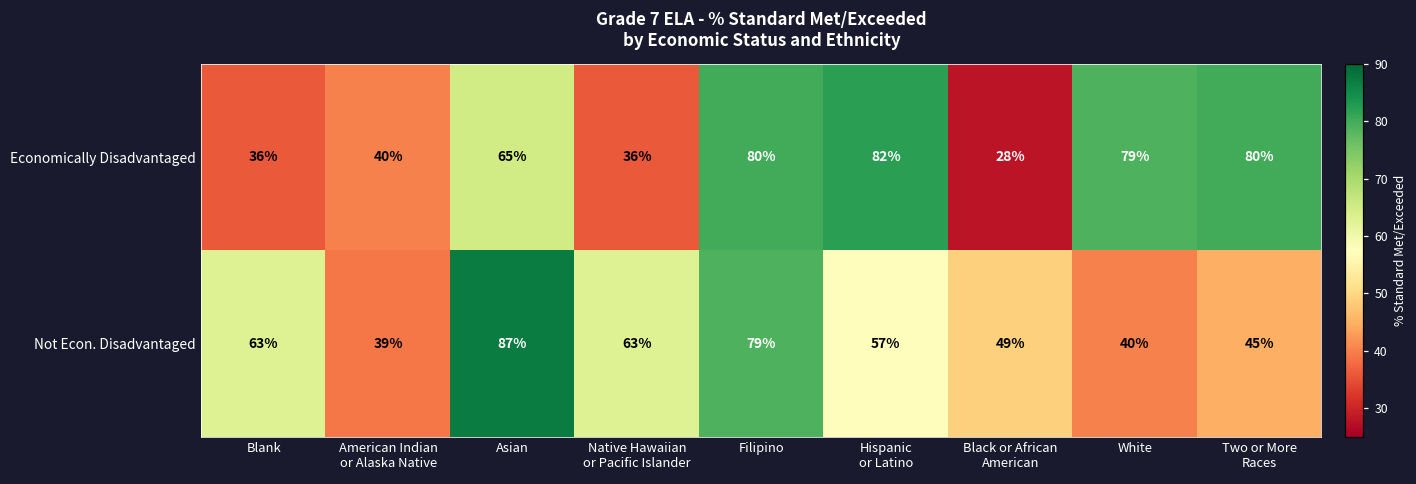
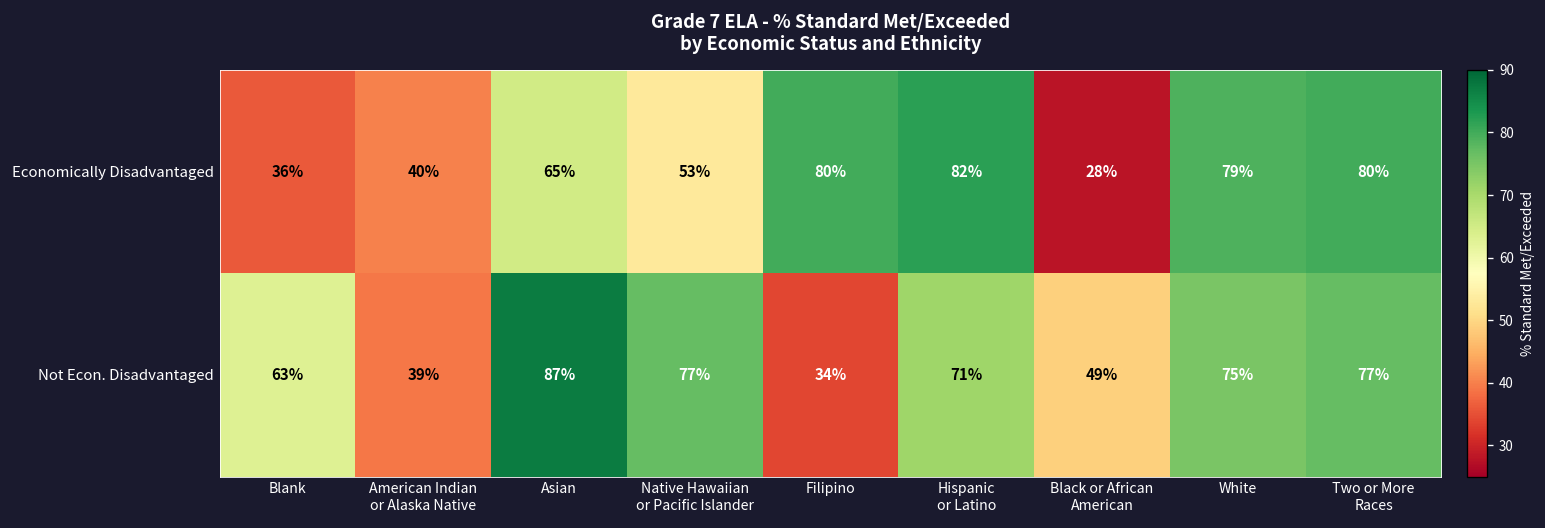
Economically Disadvantaged, Native Hawaiian or Pacific Islander: 36% -> 53%
Not Econ. Disadvantaged, Native Hawaiian or Pacific Islander: 63% -> 77%
Not Econ. Disadvantaged, Filipino: 79% -> 34%
Not Econ. Disadvantaged, Hispanic or Latino: 57% -> 71%
Not Econ. Disadvantaged, White: 40% -> 75%
Not Econ. Disadvantaged, Two or More Races: 45% -> 77%
